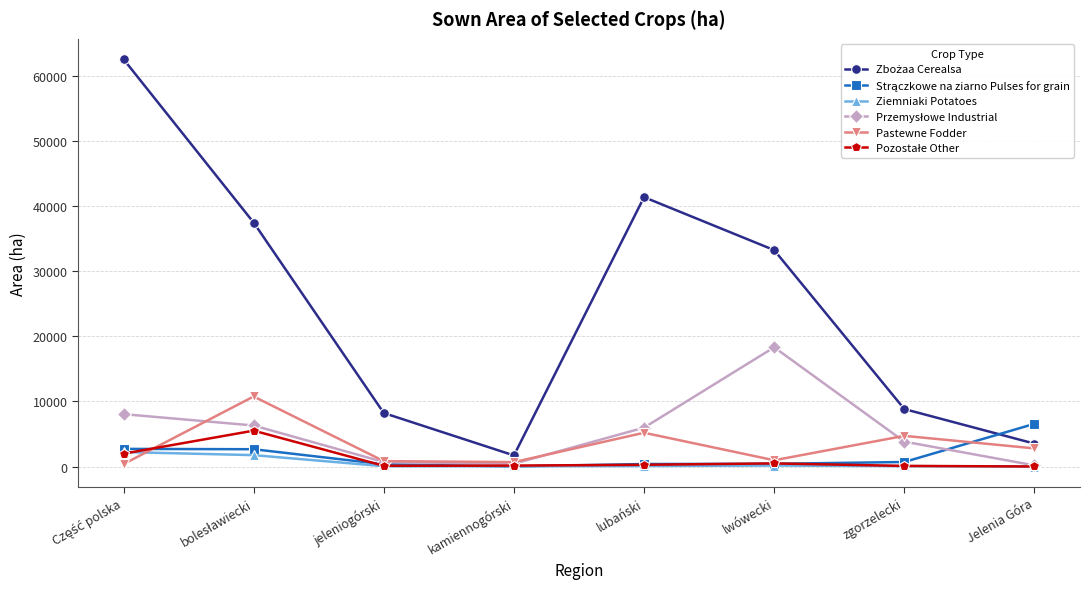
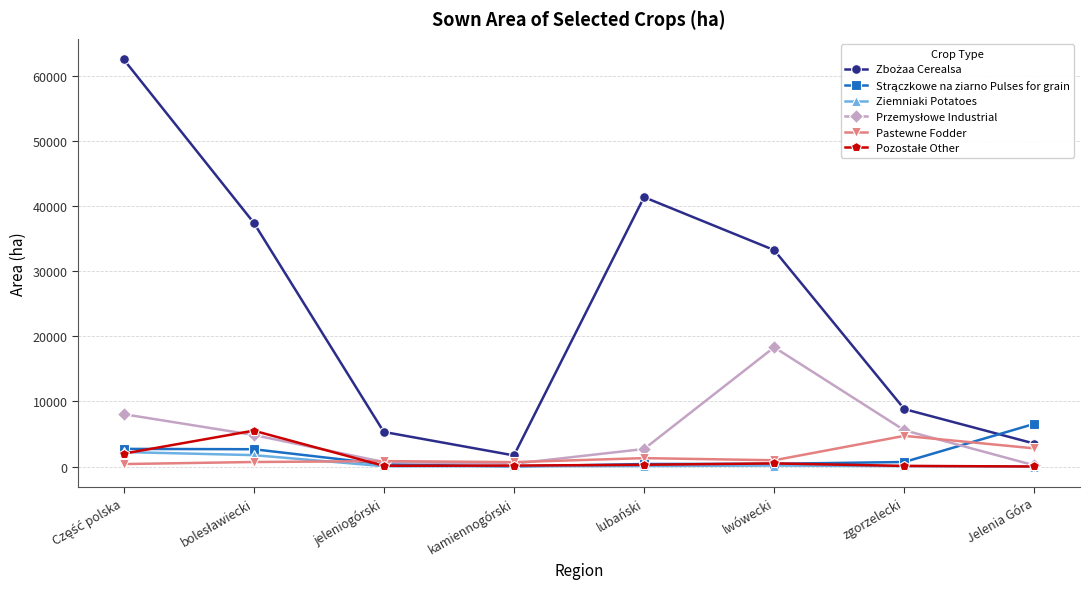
Przemysłowe Industrial, bolesławiecki: 6000 -> 5000
Pastewne Fodder, bolesławiecki: 11000 -> 1000
Zbożaa Cerealsa, jeleniogórski: 8000 -> 5000
Przemysłowe Industrial, lubański: 6000 -> 3000
Pastewne Fodder, lubański: 5000 -> 1000
Przemysłowe Industrial, zgorzelecki: 4000 -> 6000
